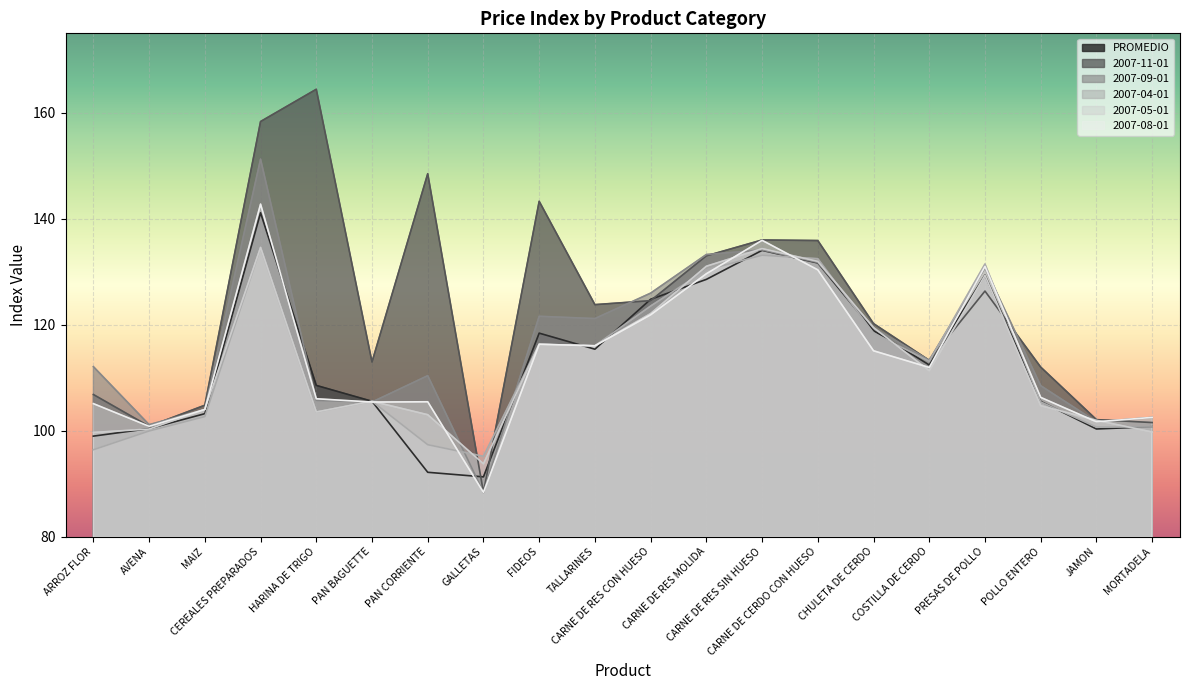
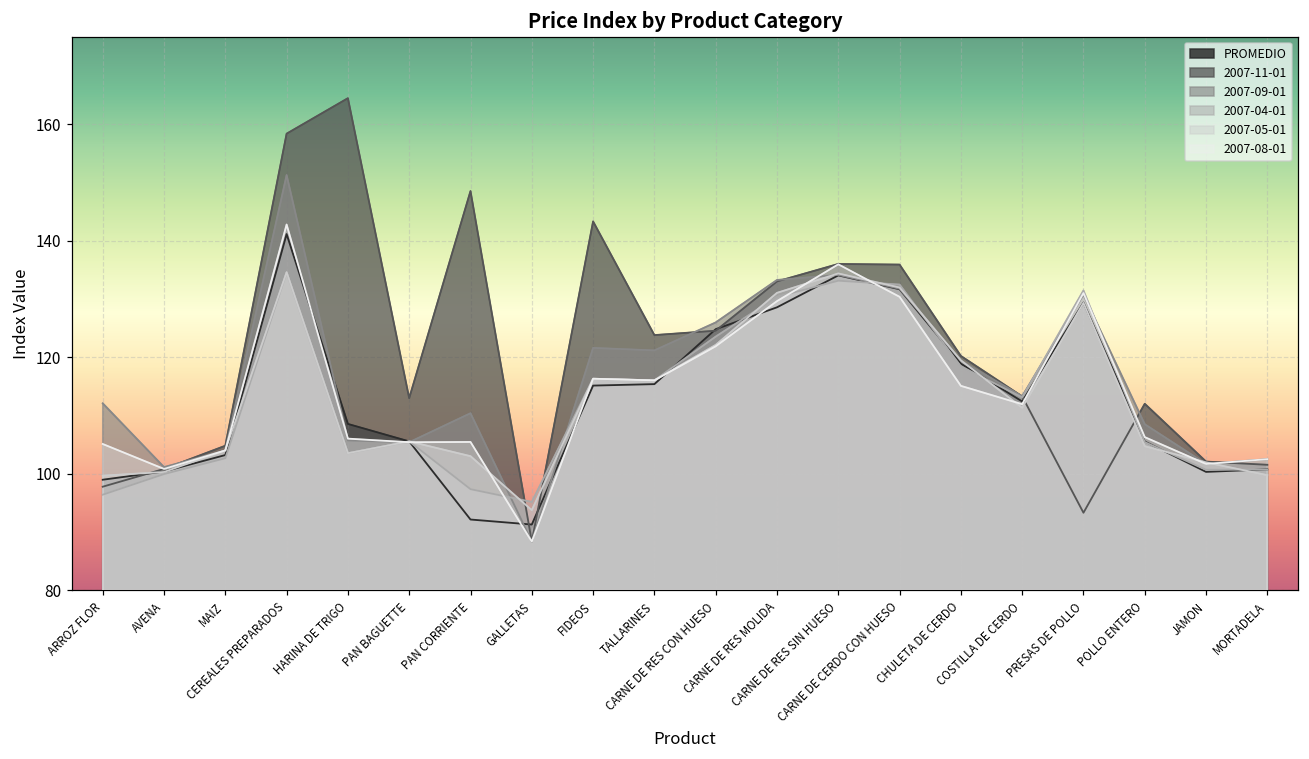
2007-11-01, ARROZ FLOR: 107 -> 98
PROMEDIO, FIDEOS: 118 -> 115
2007-11-01, PRESAS DE POLLO: 126 -> 93
